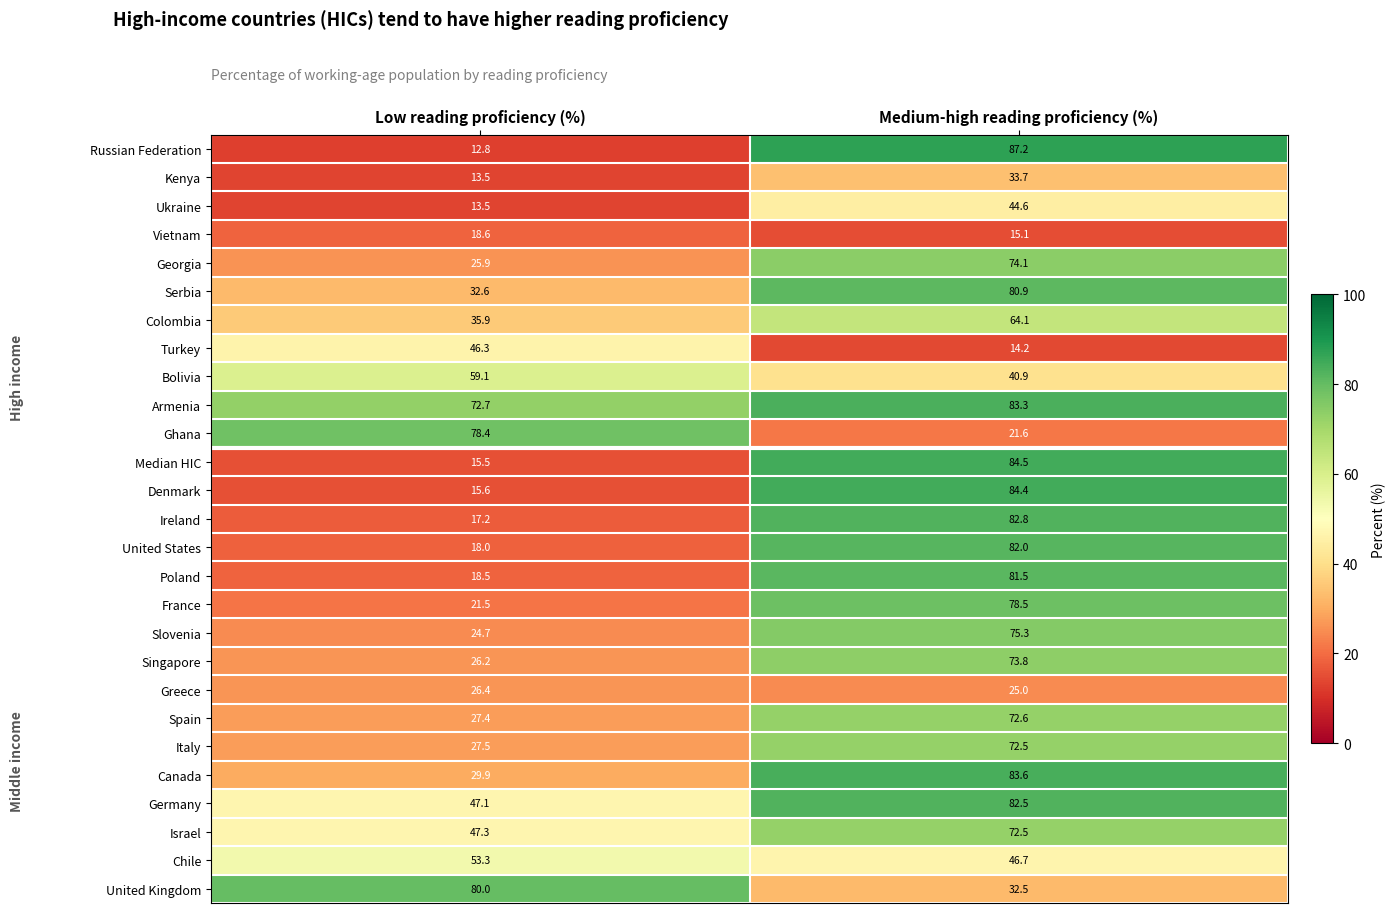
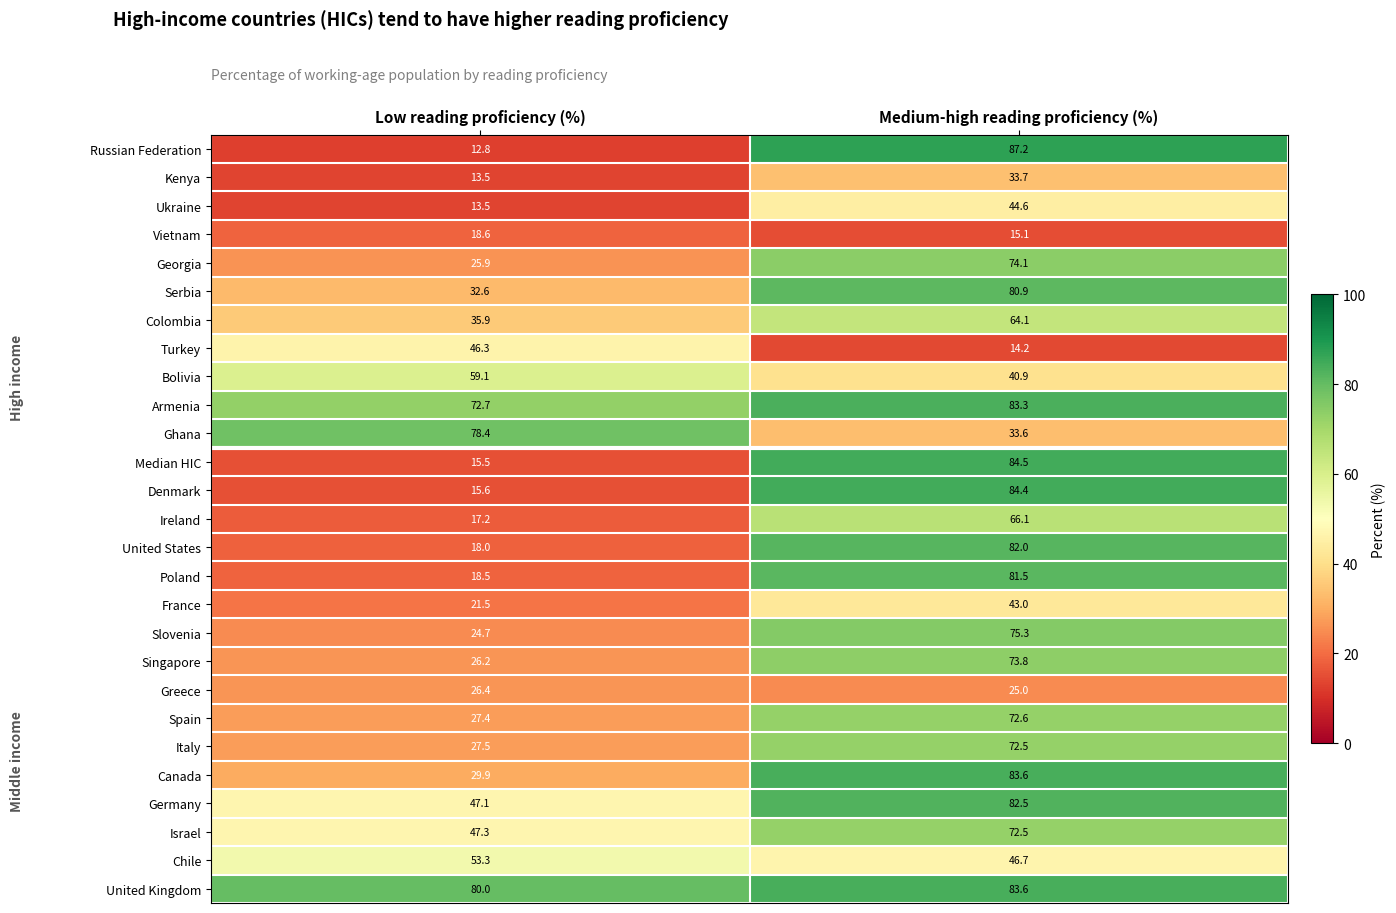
Ghana, Medium-high reading proficiency (%): 21.6 -> 33.6
Ireland, Medium-high reading proficiency (%): 82.8 -> 66.1
France, Medium-high reading proficiency (%): 78.5 -> 43.0
United Kingdom, Medium-high reading proficiency (%): 32.5 -> 83.6
